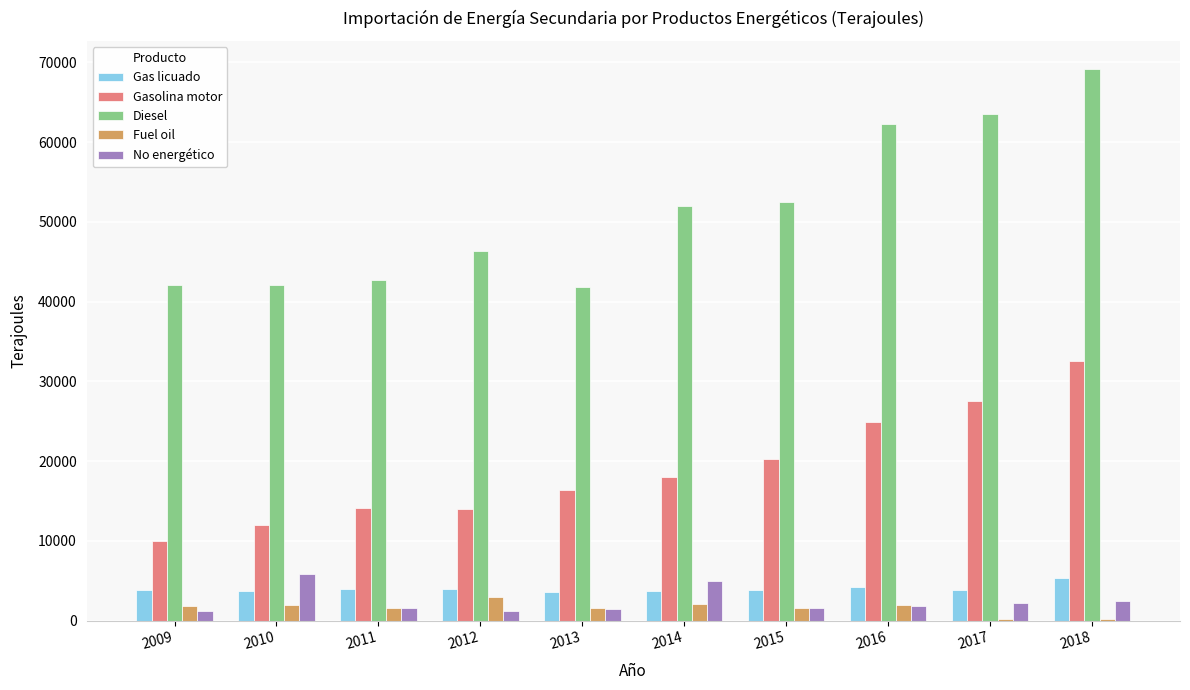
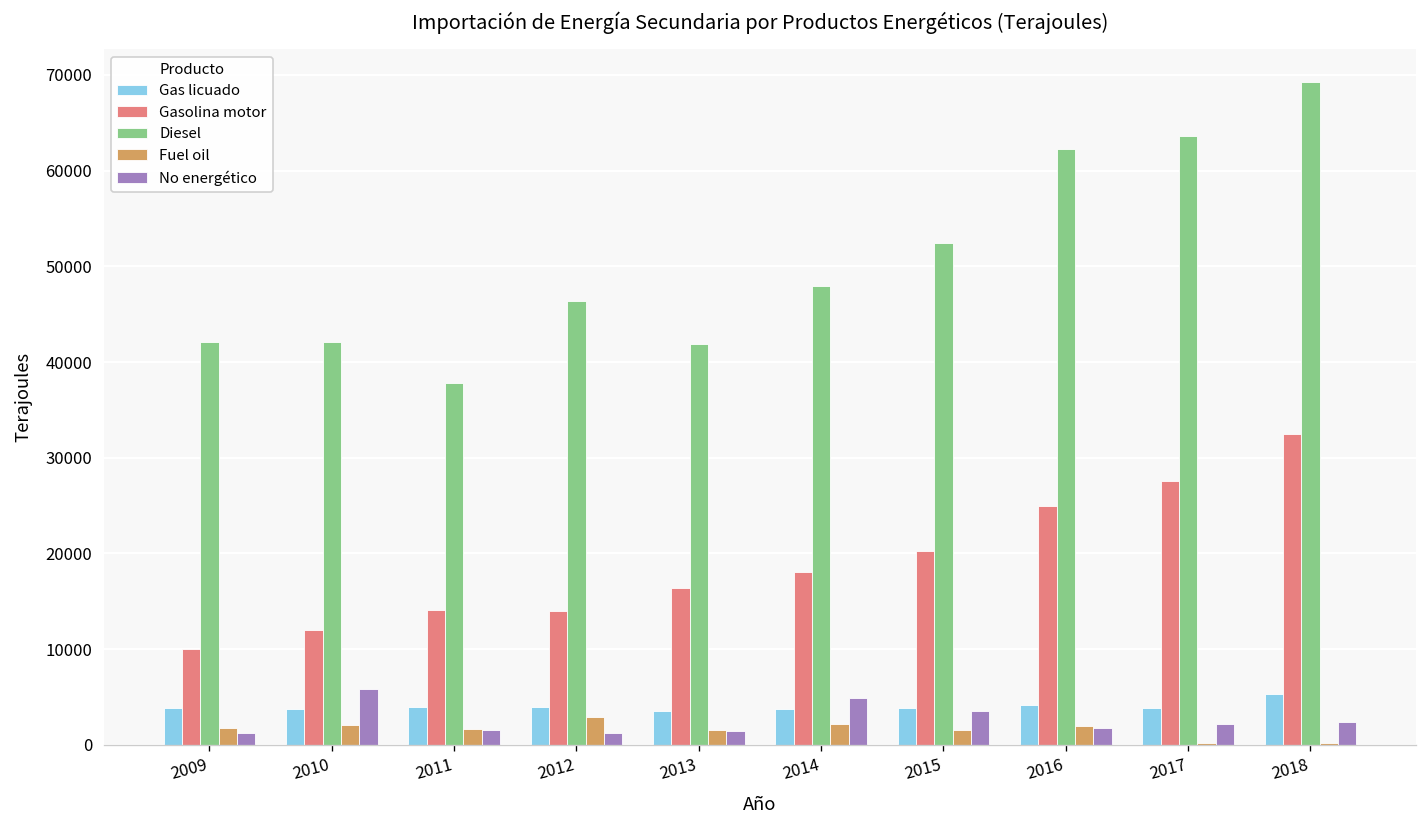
Diesel, 2011: 43000 -> 38000
Diesel, 2014: 52000 -> 48000
No energético, 2015: 2000 -> 3000
